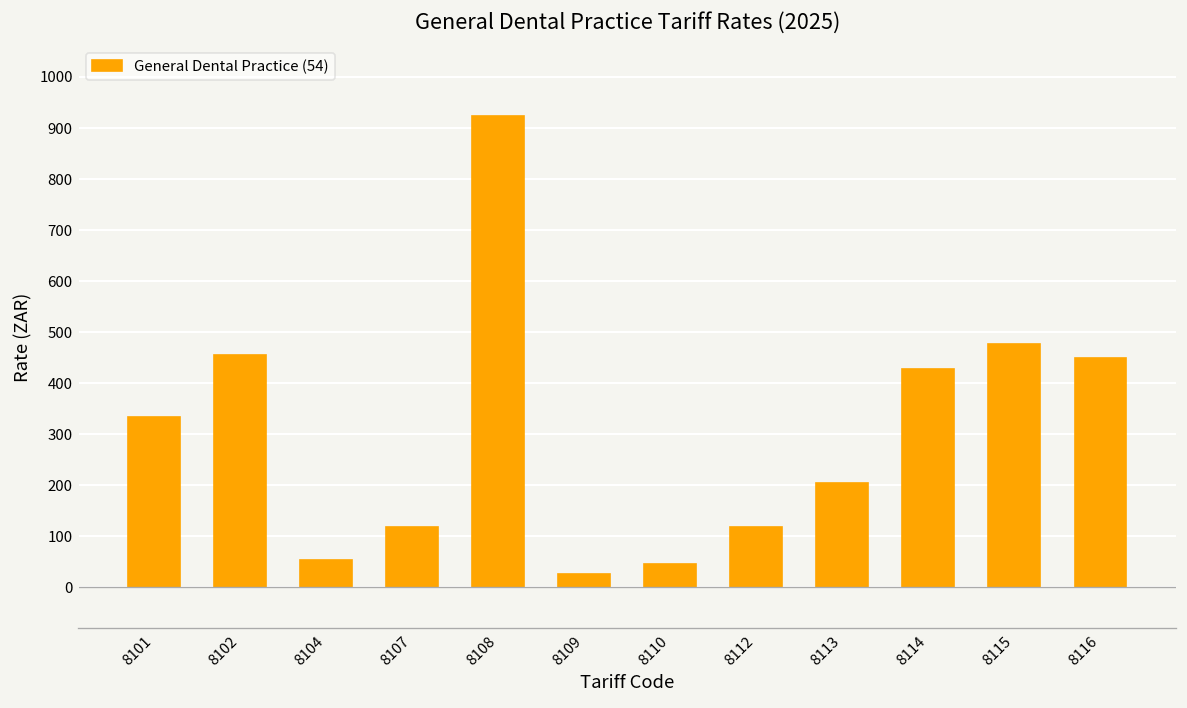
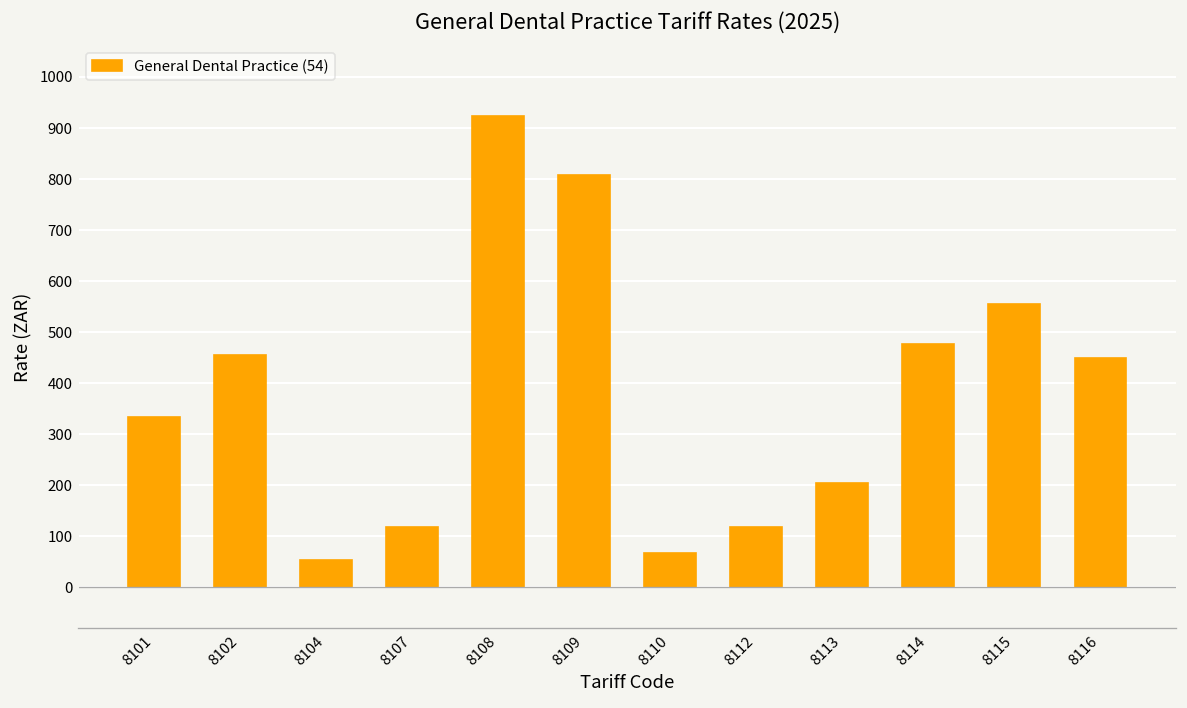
8109: 30 -> 810
8110: 50 -> 70
8114: 430 -> 480
8115: 480 -> 560
